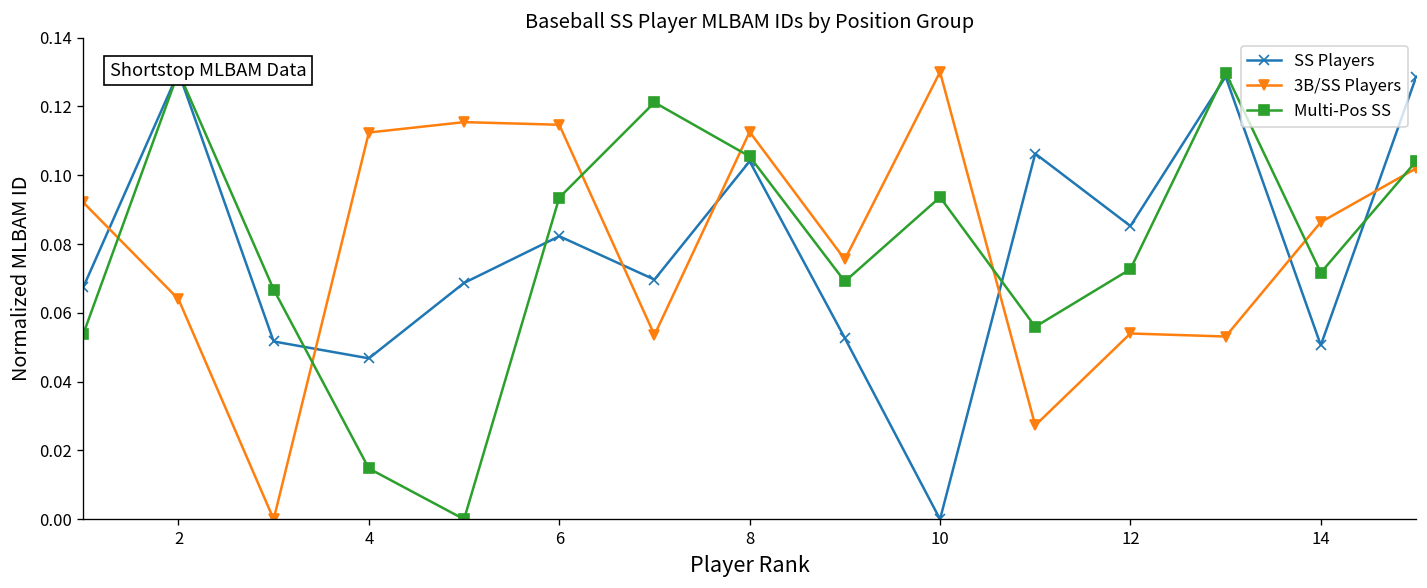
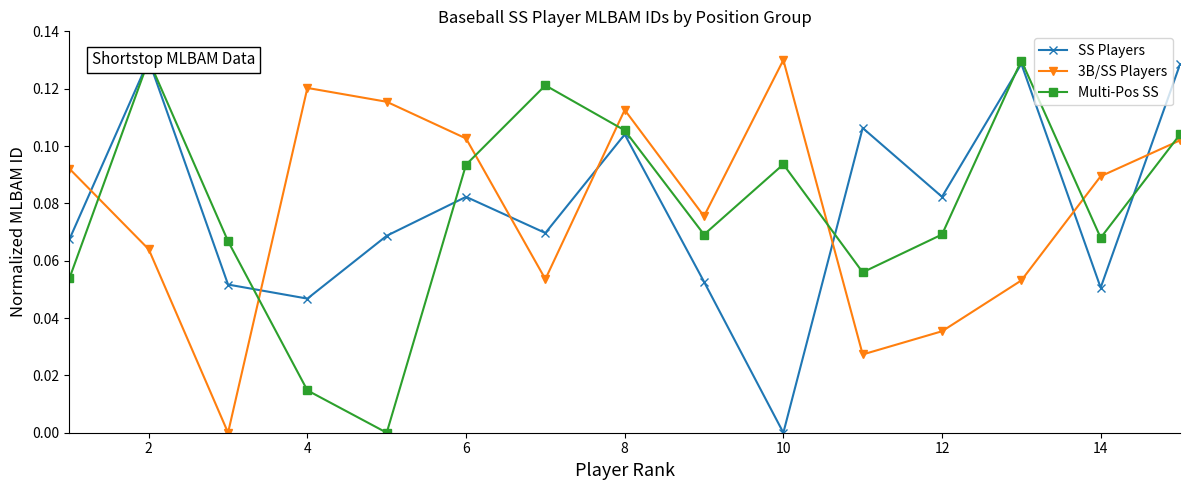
3B/SS Players, 4: 0.112 -> 0.120
3B/SS Players, 6: 0.115 -> 0.103
SS Players, 12: 0.085 -> 0.082
3B/SS Players, 12: 0.054 -> 0.035
Multi-Pos SS, 12: 0.073 -> 0.069
3B/SS Players, 14: 0.086 -> 0.089
Multi-Pos SS, 14: 0.072 -> 0.068
